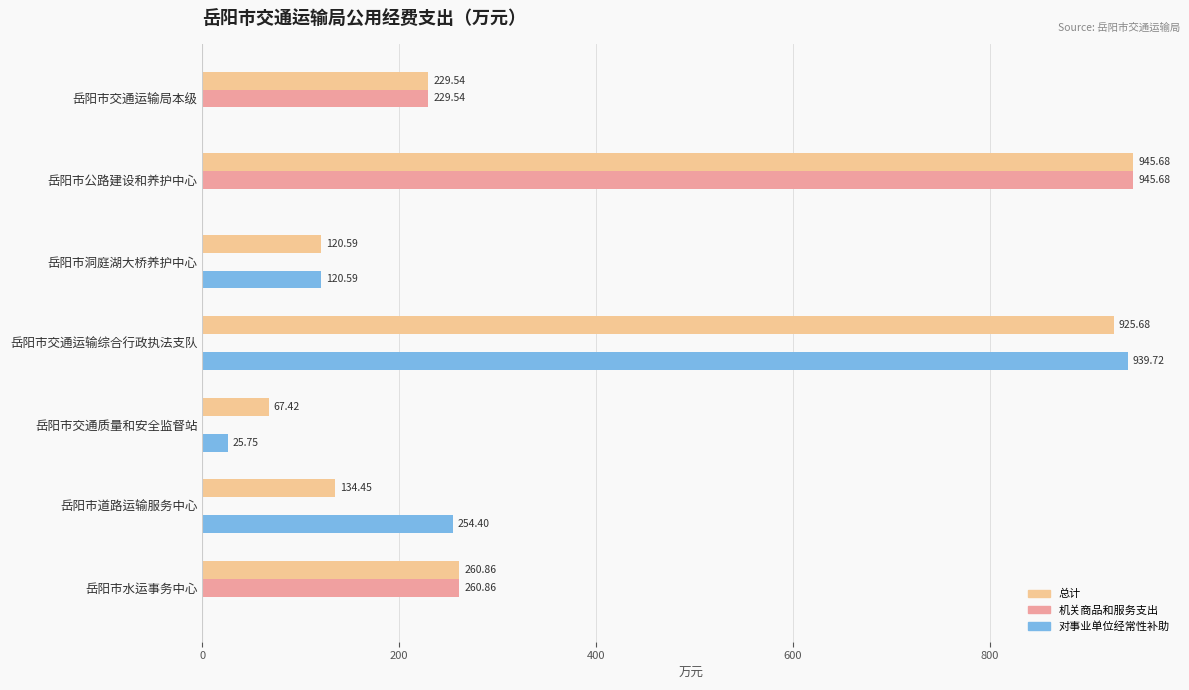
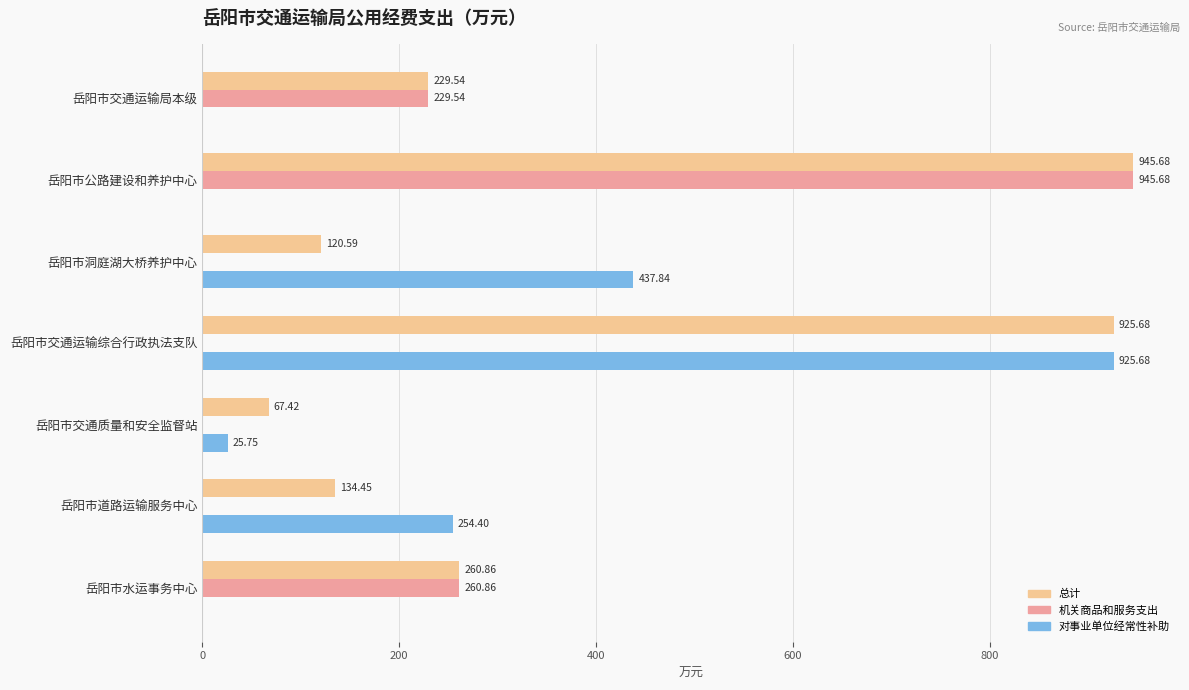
对事业单位经常性补助, 岳阳市洞庭湖大桥养护中心: 120.59 -> 437.84
对事业单位经常性补助, 岳阳市交通运输综合行政执法支队: 939.72 -> 925.68
